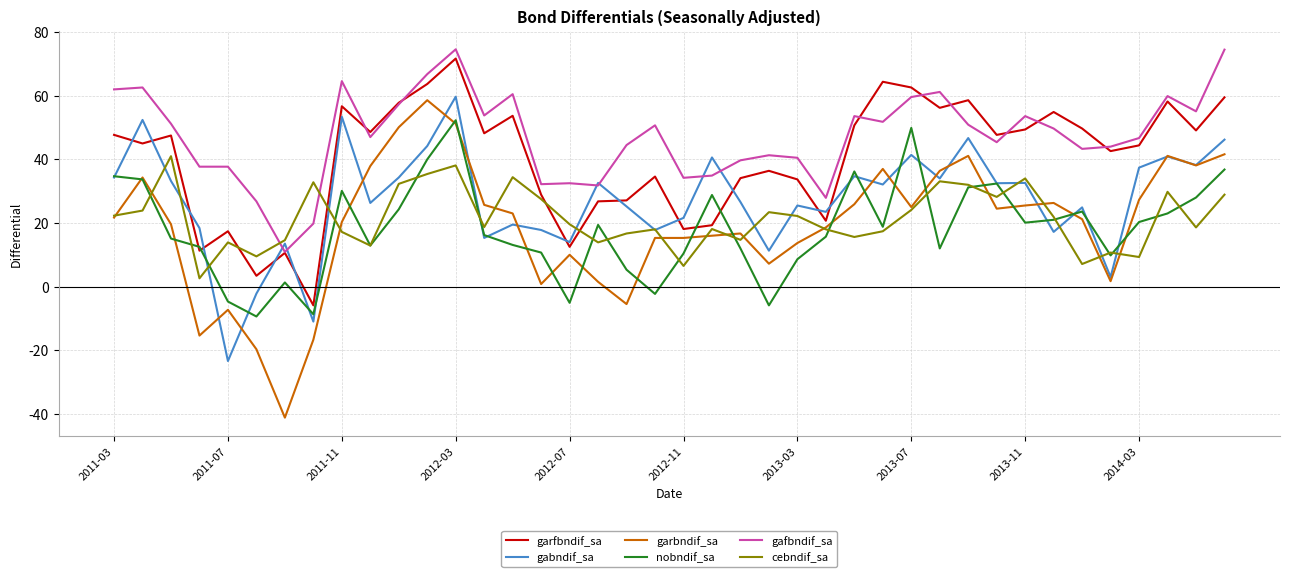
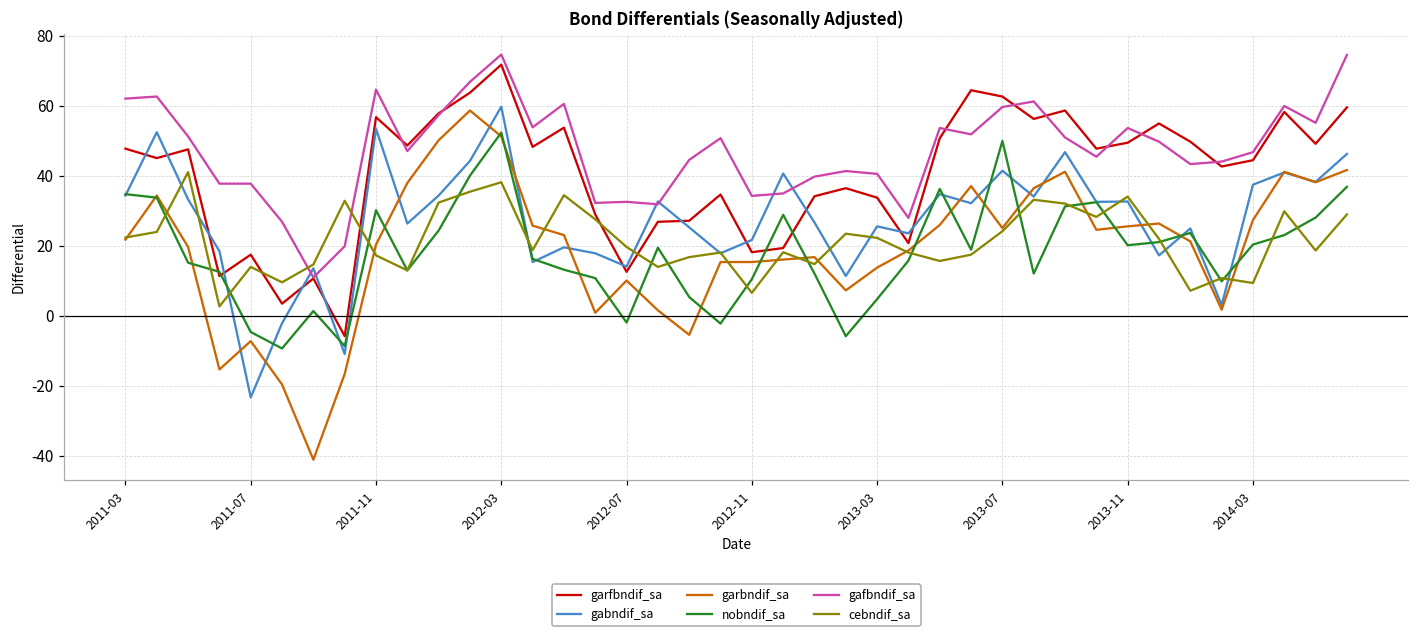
nobndif_sa, 2012-07: -5 -> -2
nobndif_sa, 2013-03: 9 -> 5
